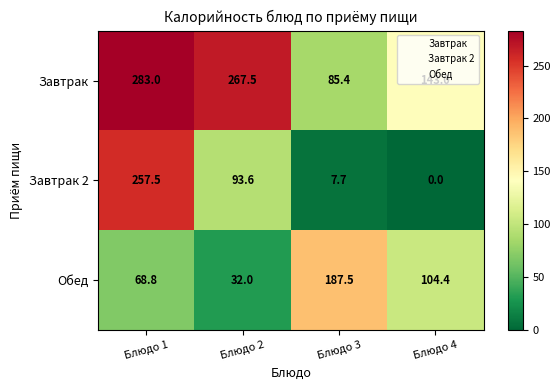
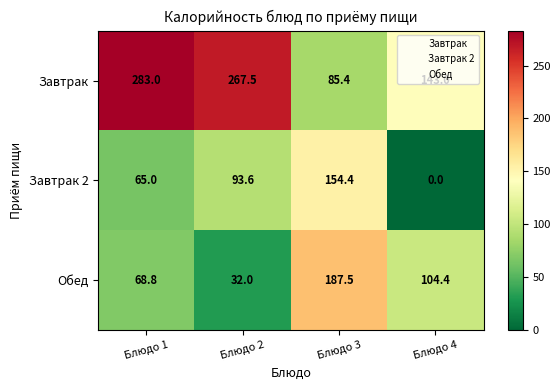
Завтрак 2, Блюдо 1: 257.5 -> 65.0
Завтрак 2, Блюдо 3: 7.7 -> 154.4
